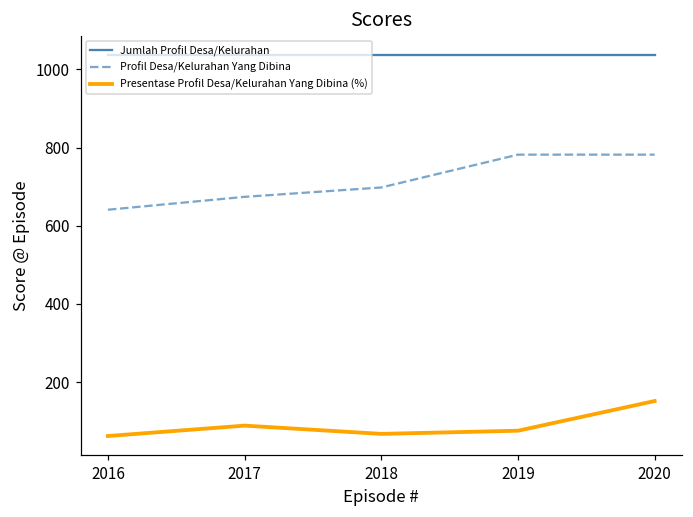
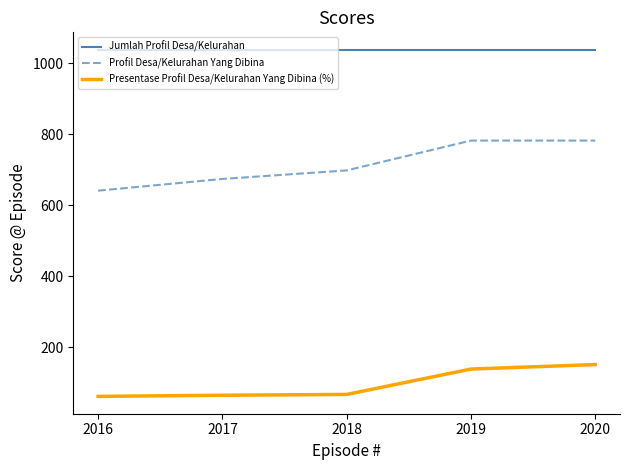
Presentase Profil Desa/Kelurahan Yang Dibina (%), 2017: 90 -> 60
Presentase Profil Desa/Kelurahan Yang Dibina (%), 2019: 80 -> 140
